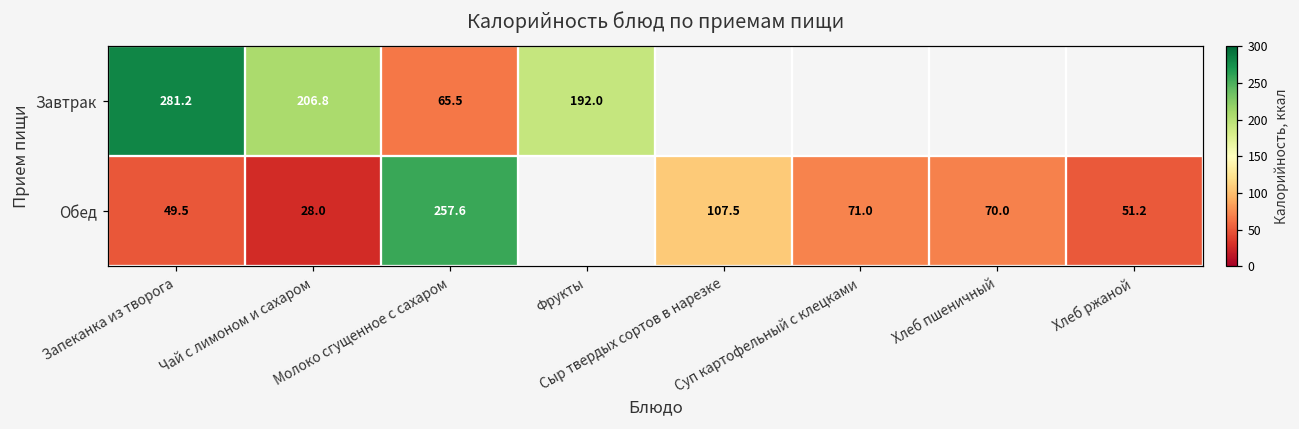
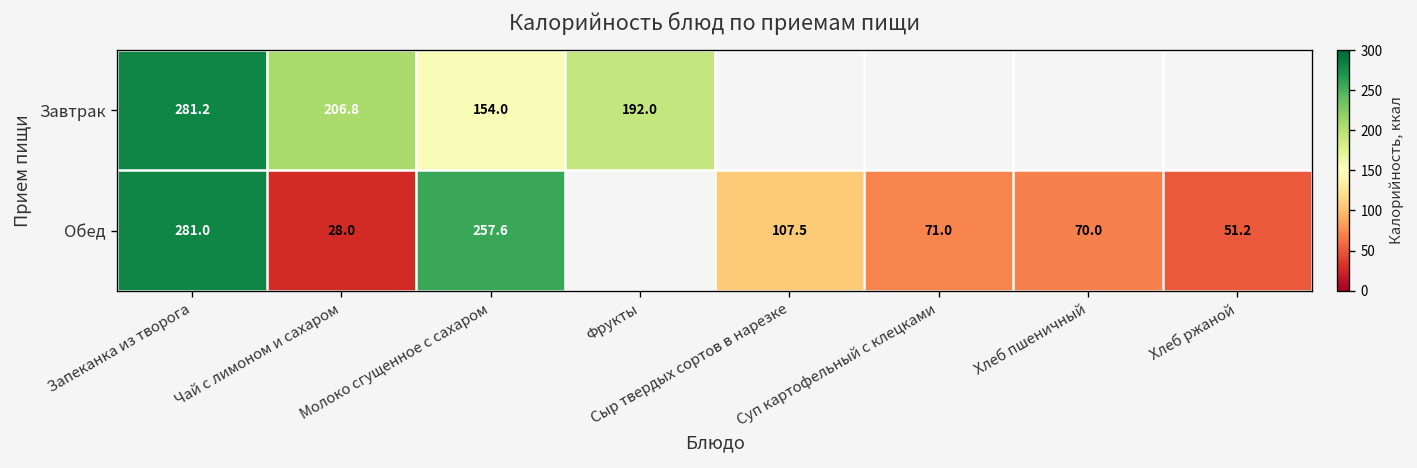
Завтрак, Молоко сгущенное с сахаром: 65.5 -> 154.0
Обед, Запеканка из творога: 49.5 -> 281.0
